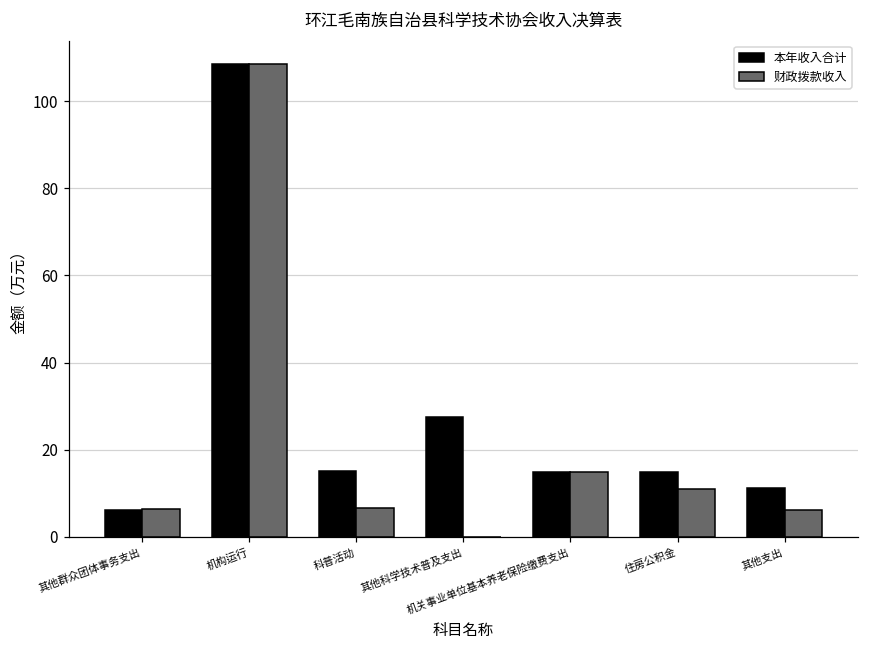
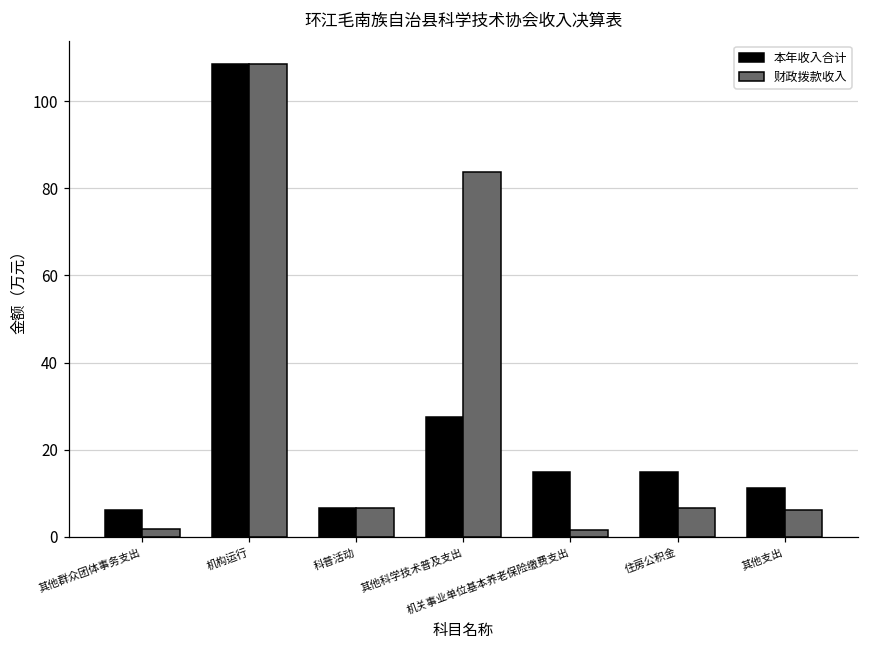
财政拨款收入, 其他群众团体事务支出: 6 -> 2
本年收入合计, 科普活动: 15 -> 7
财政拨款收入, 其他科学技术普及支出: 0 -> 84
财政拨款收入, 机关事业单位基本养老保险缴费支出: 15 -> 2
财政拨款收入, 住房公积金: 11 -> 7
